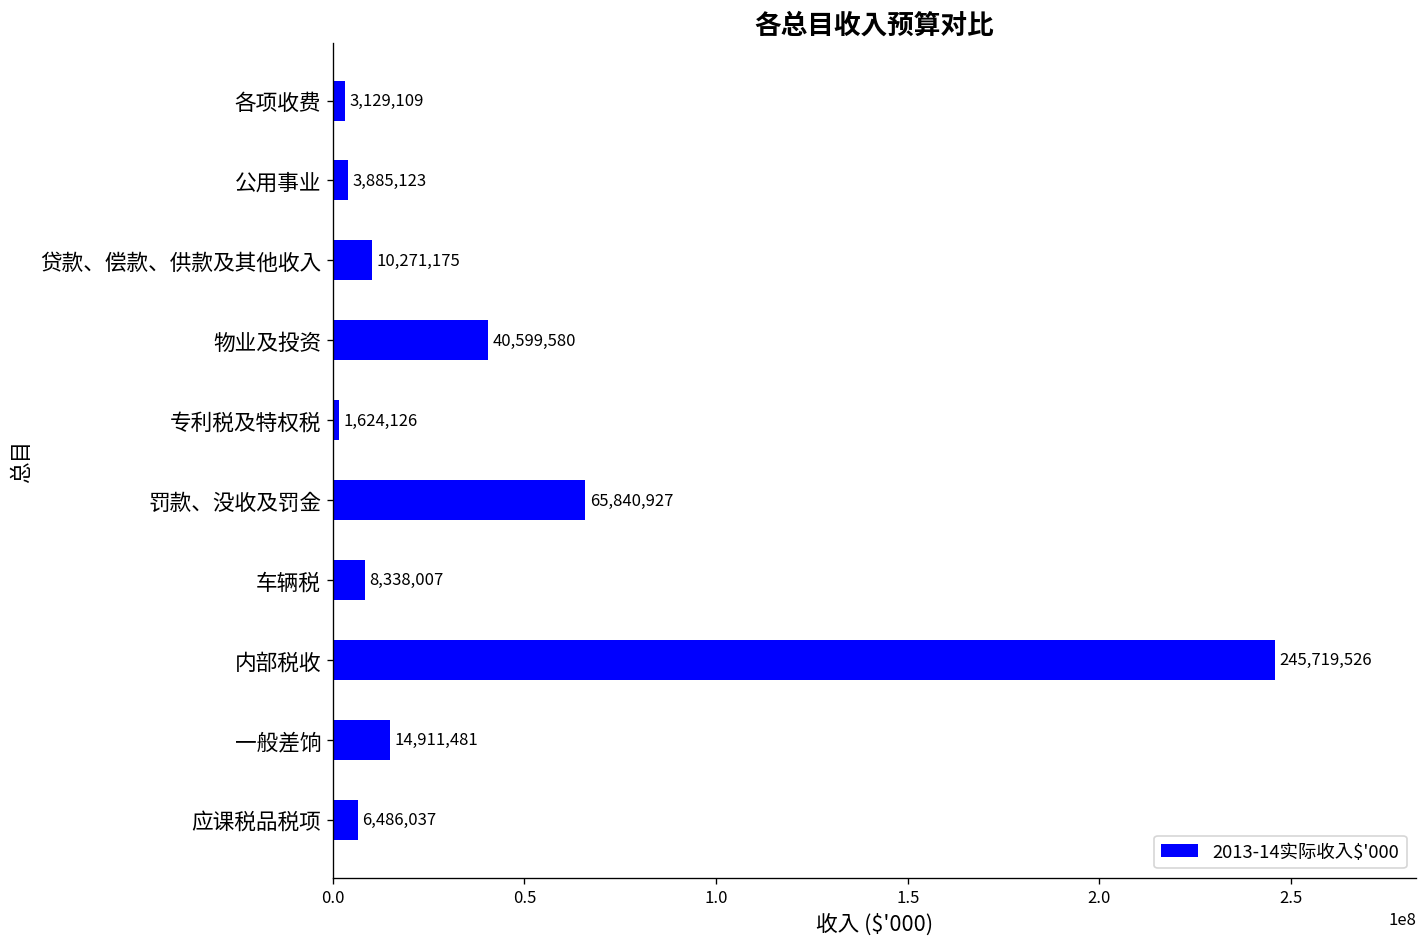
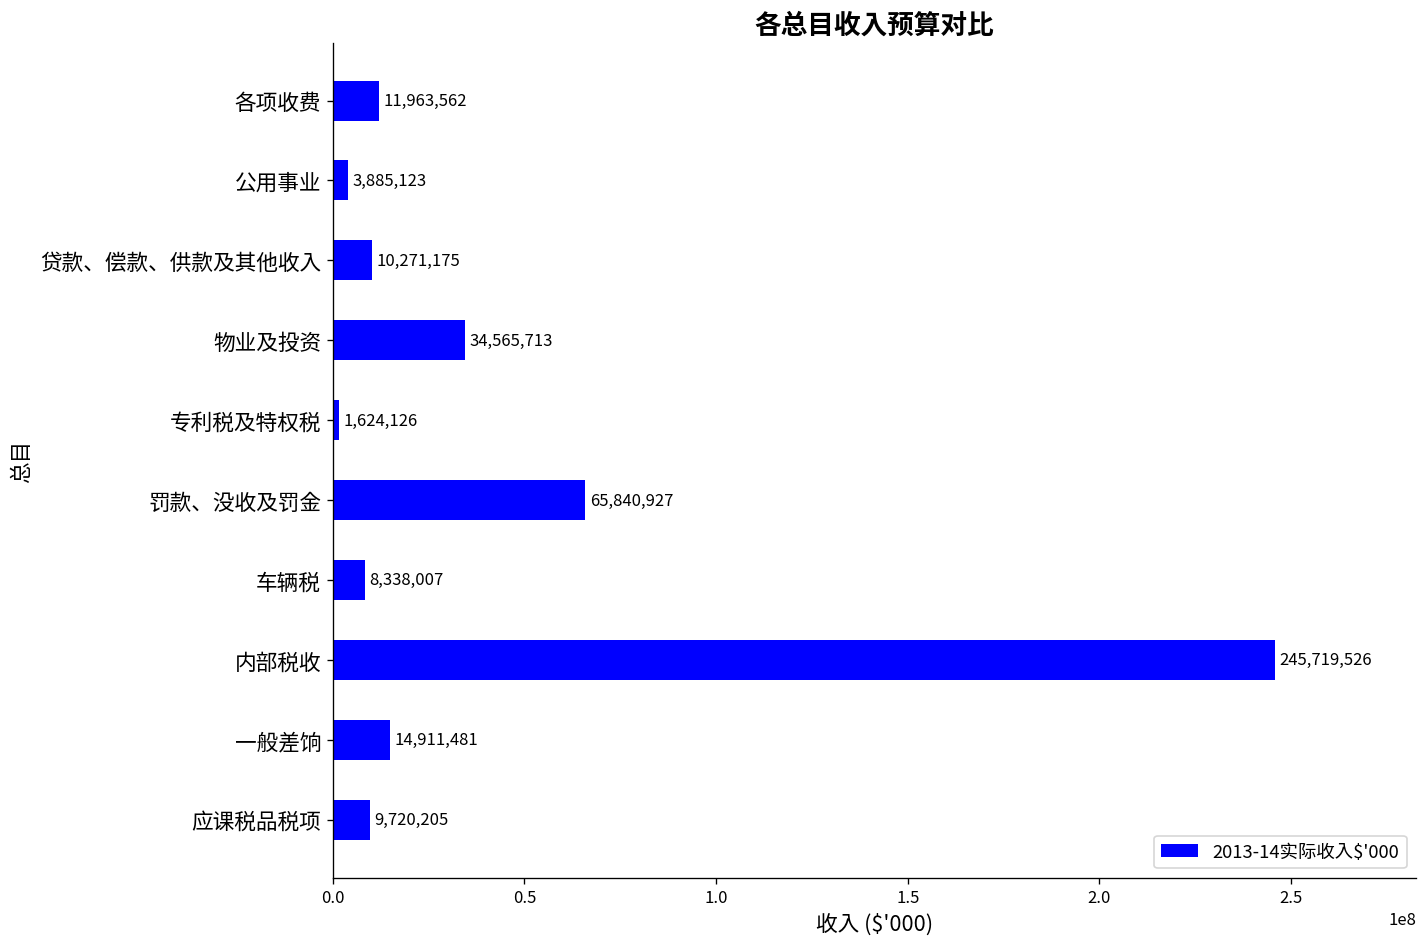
各项收费: 3,129,109 -> 11,963,562
物业及投资: 40,599,580 -> 34,565,713
应课税品税项: 6,486,037 -> 9,720,205
